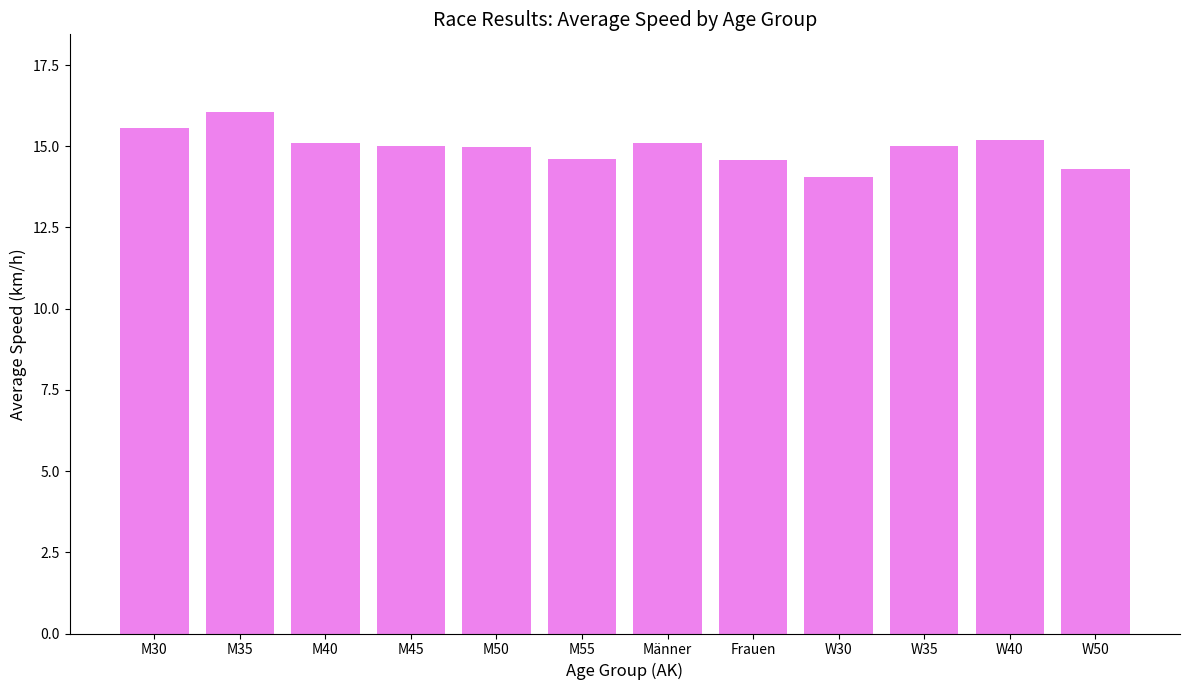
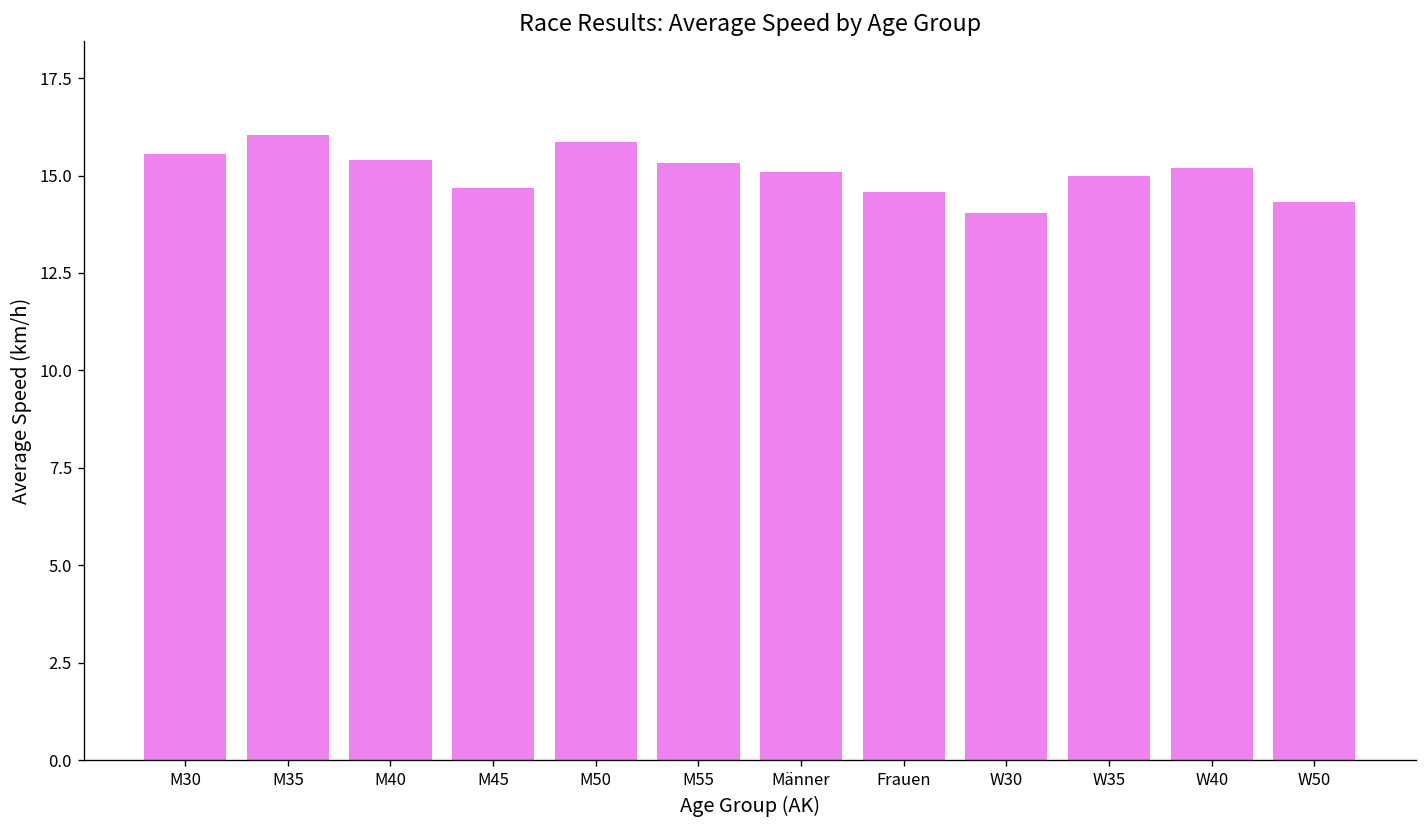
M40: 15.1 -> 15.4
M45: 15.0 -> 14.7
M50: 15.0 -> 15.9
M55: 14.6 -> 15.3
